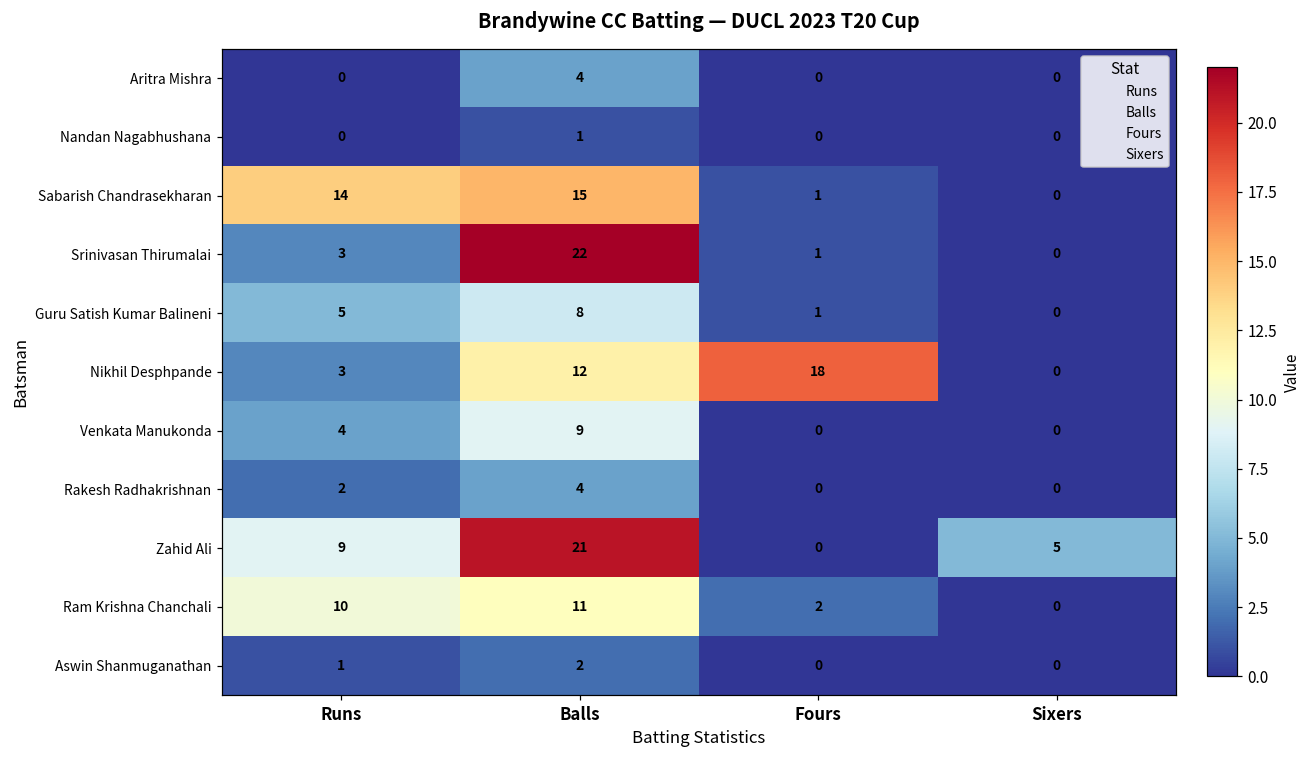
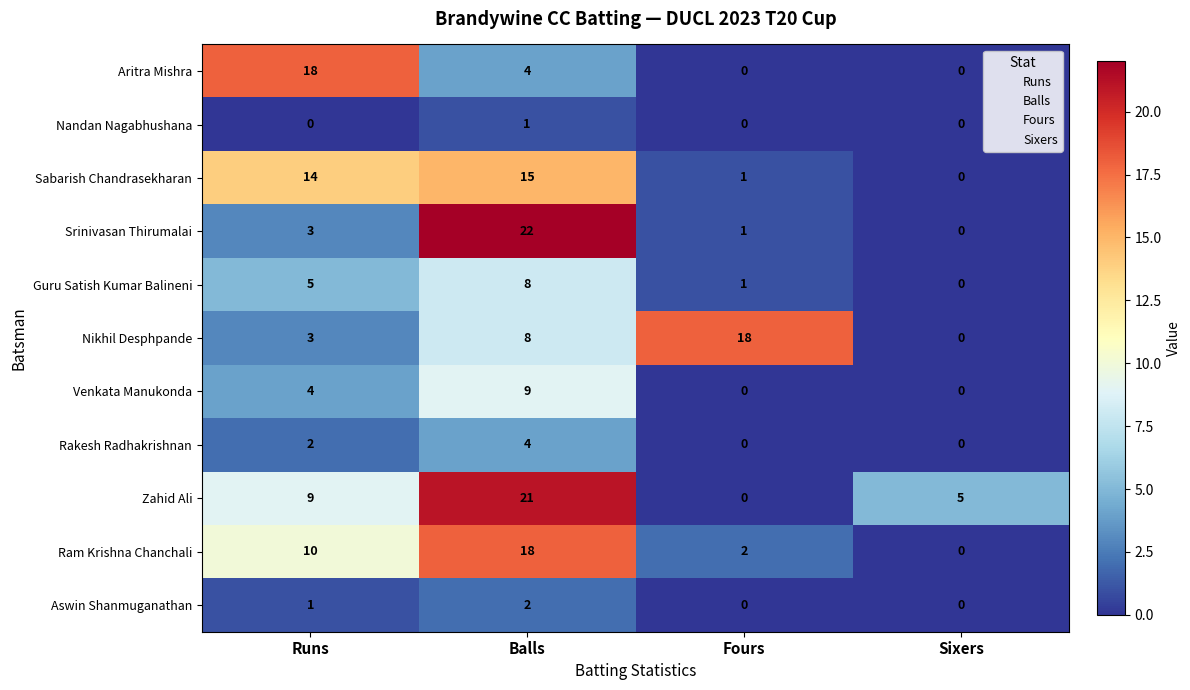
Aritra Mishra, Runs: 0 -> 18
Nikhil Desphpande, Balls: 12 -> 8
Ram Krishna Chanchali, Balls: 11 -> 18
